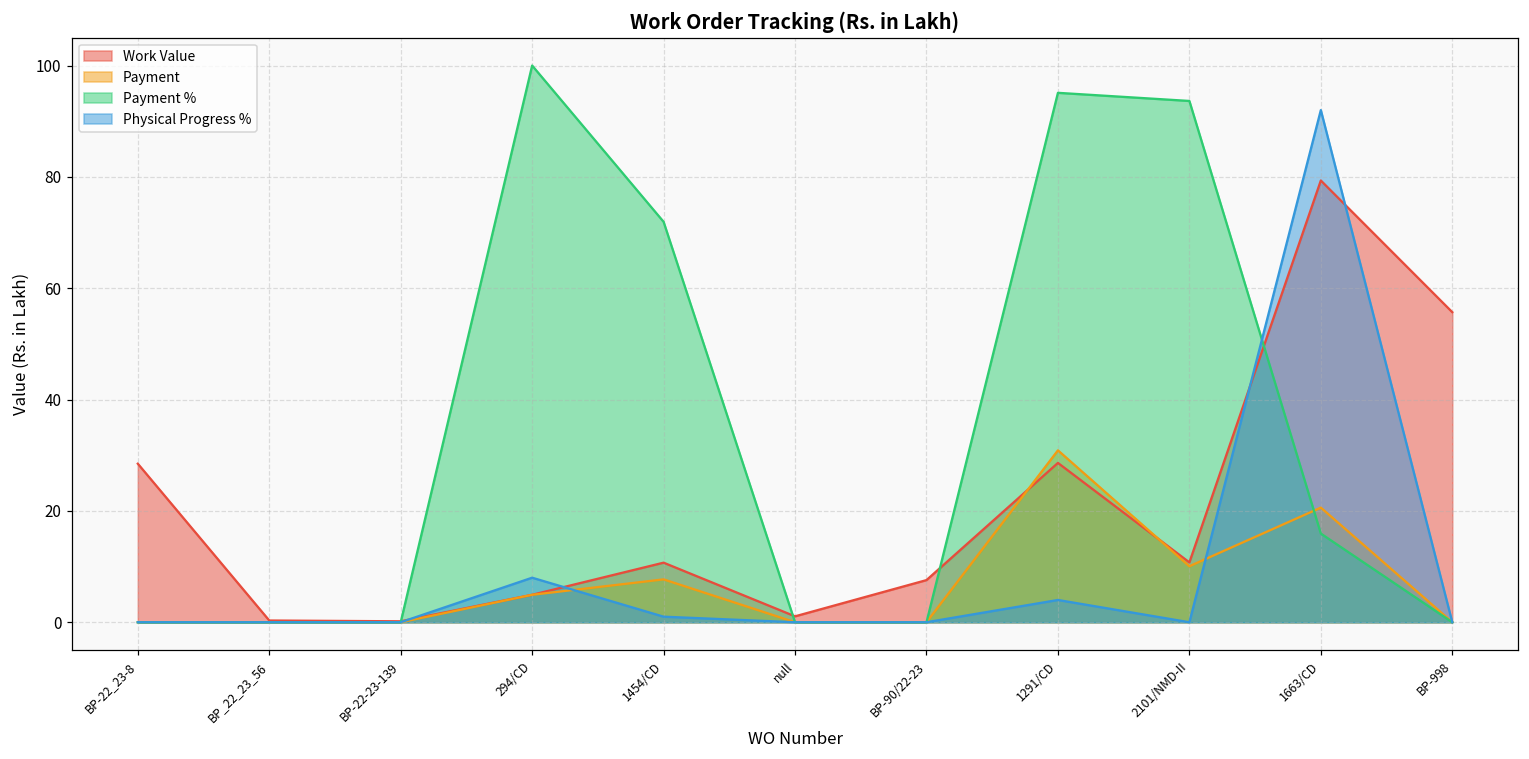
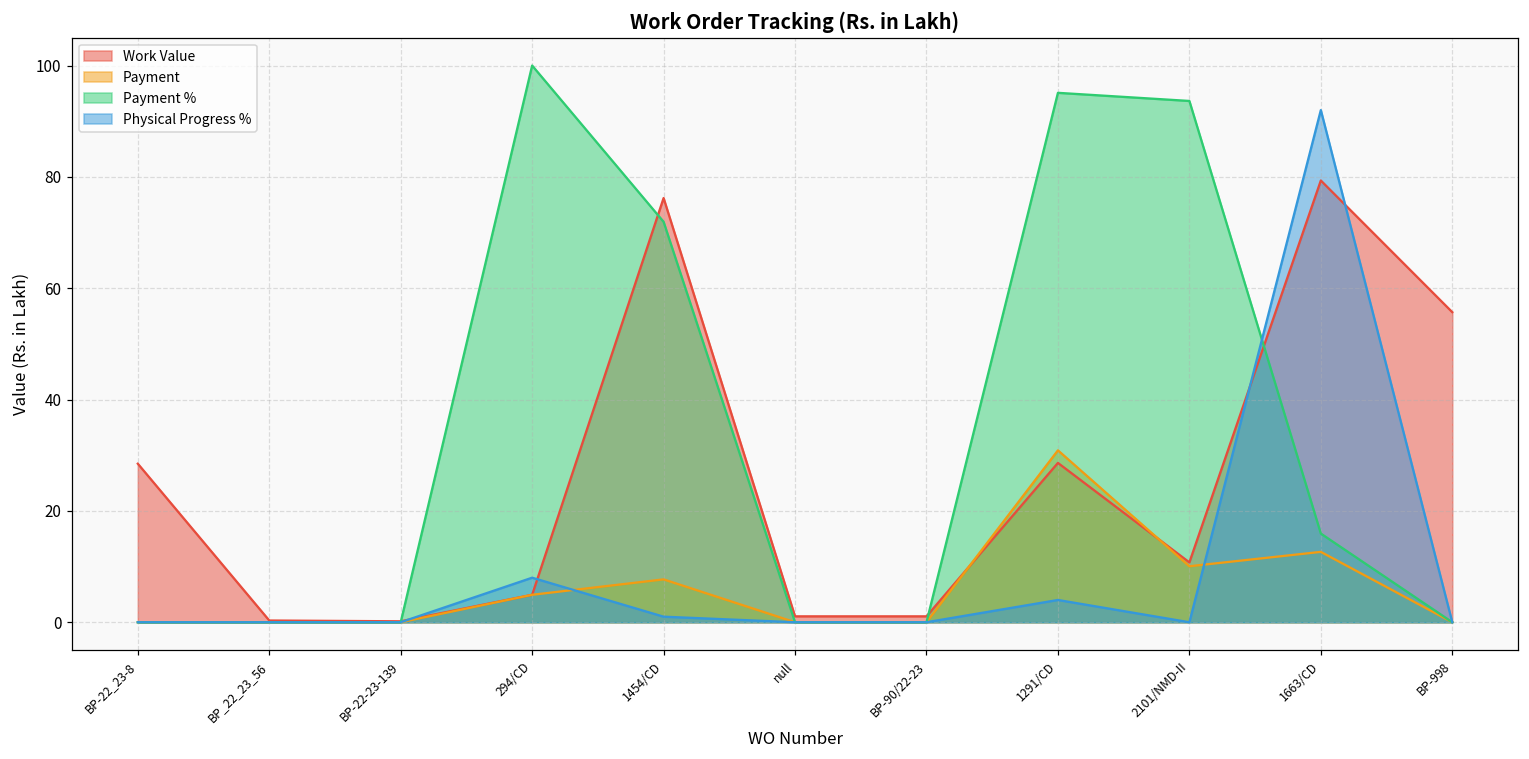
Work Value, 1454/CD: 11 -> 76
Work Value, BP-90/22-23: 8 -> 1
Payment, 1663/CD: 21 -> 13
